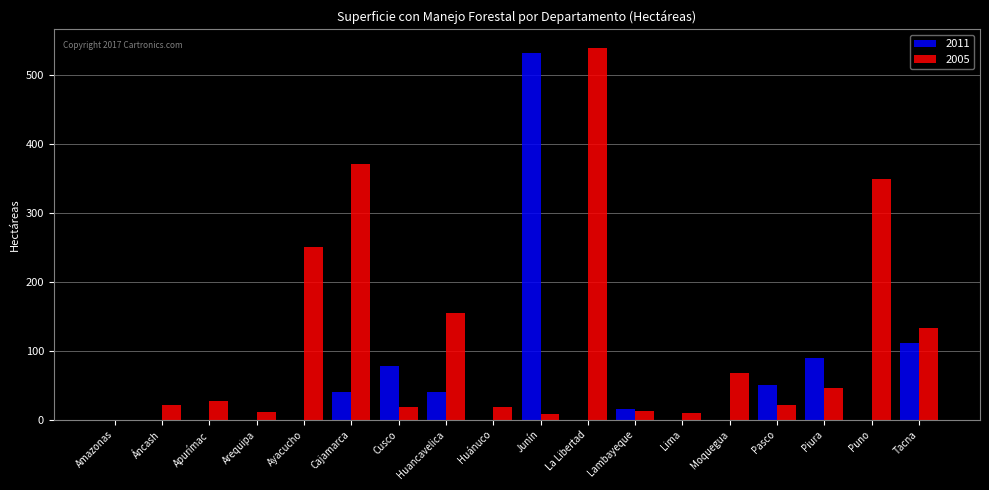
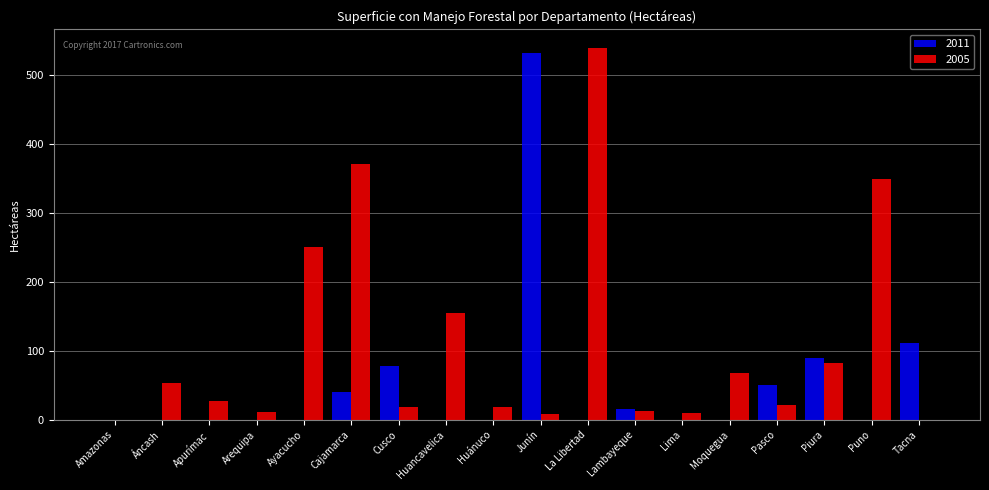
2005, Áncash: 20 -> 50
2011, Huancavelica: 40 -> 0
2005, Piura: 50 -> 80
2005, Tacna: 130 -> 0
